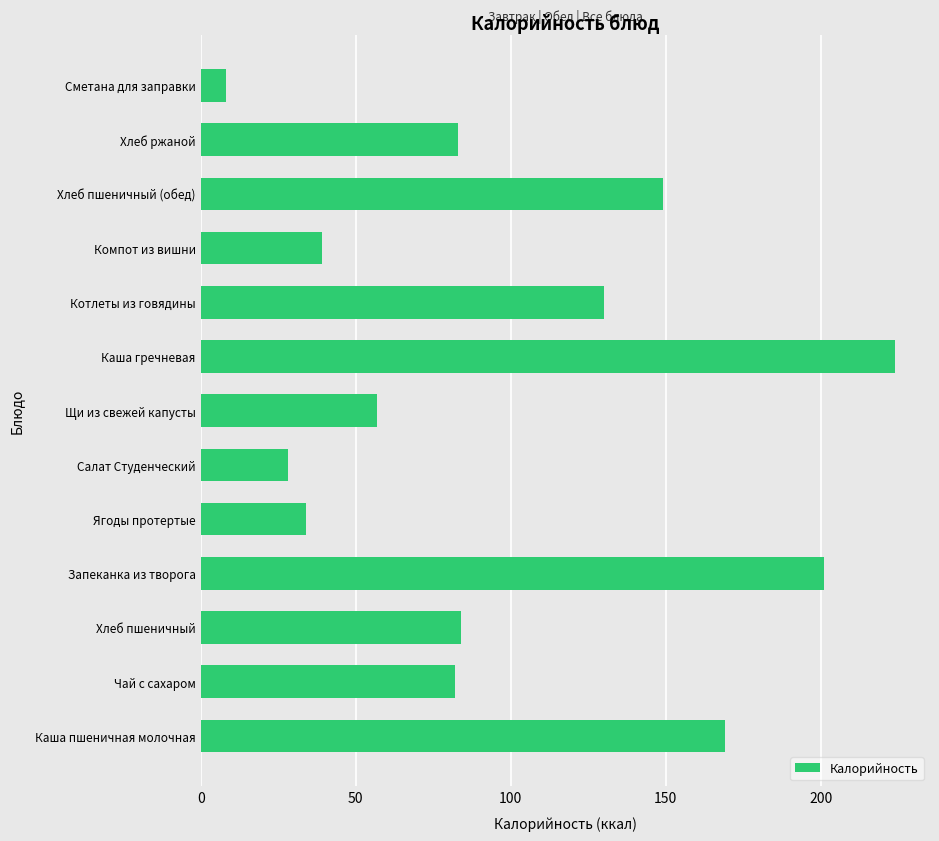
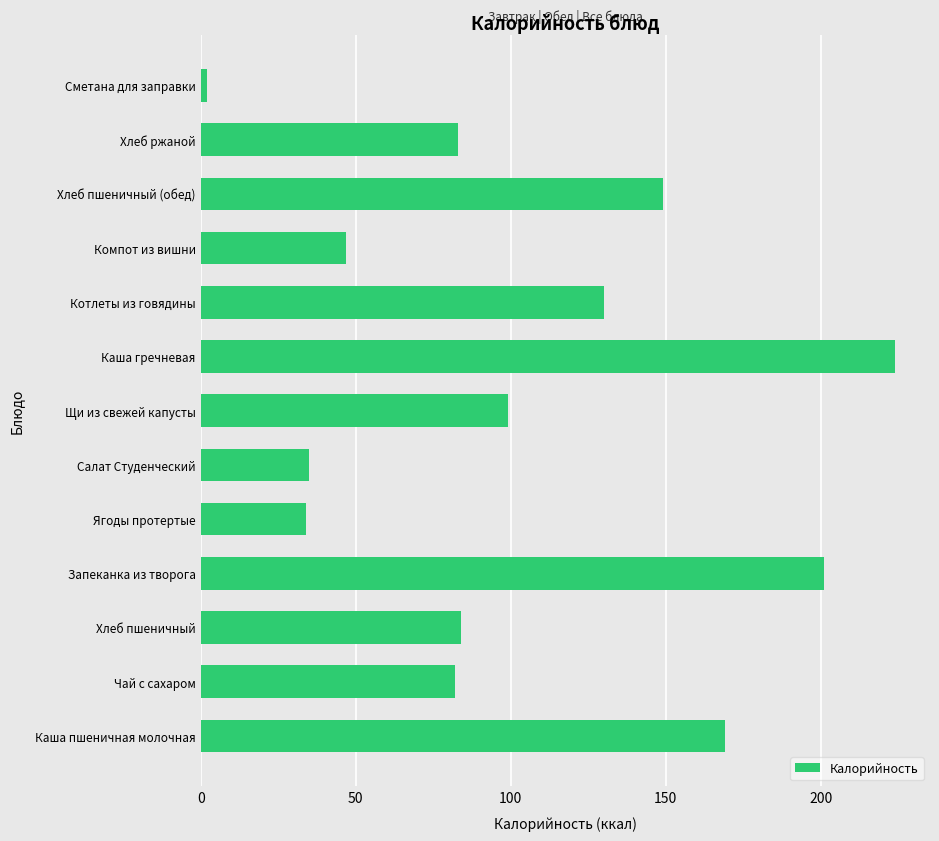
Сметана для заправки: 8 -> 2
Компот из вишни: 39 -> 47
Щи из свежей капусты: 57 -> 99
Салат Студенческий: 28 -> 35
